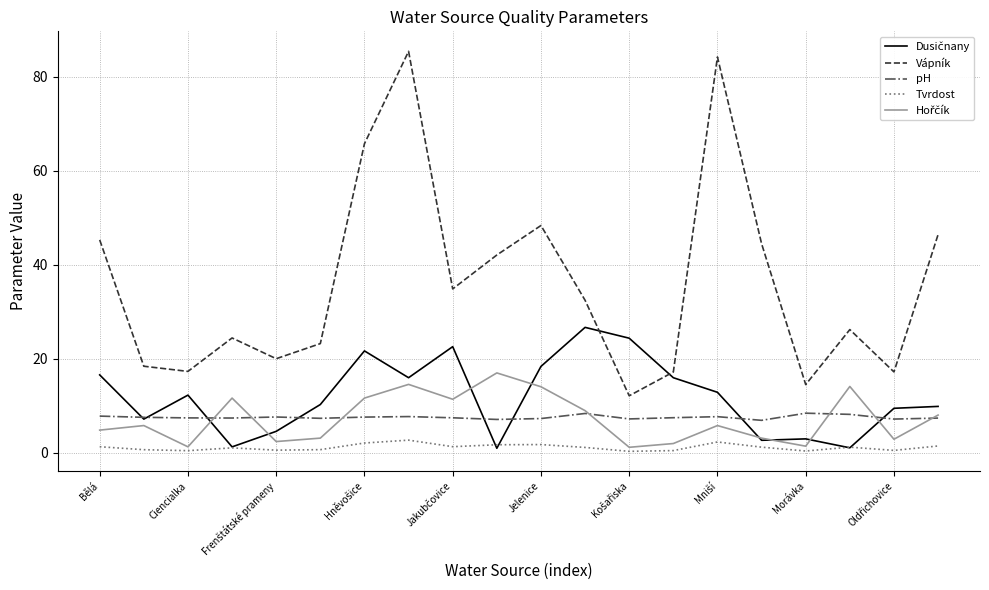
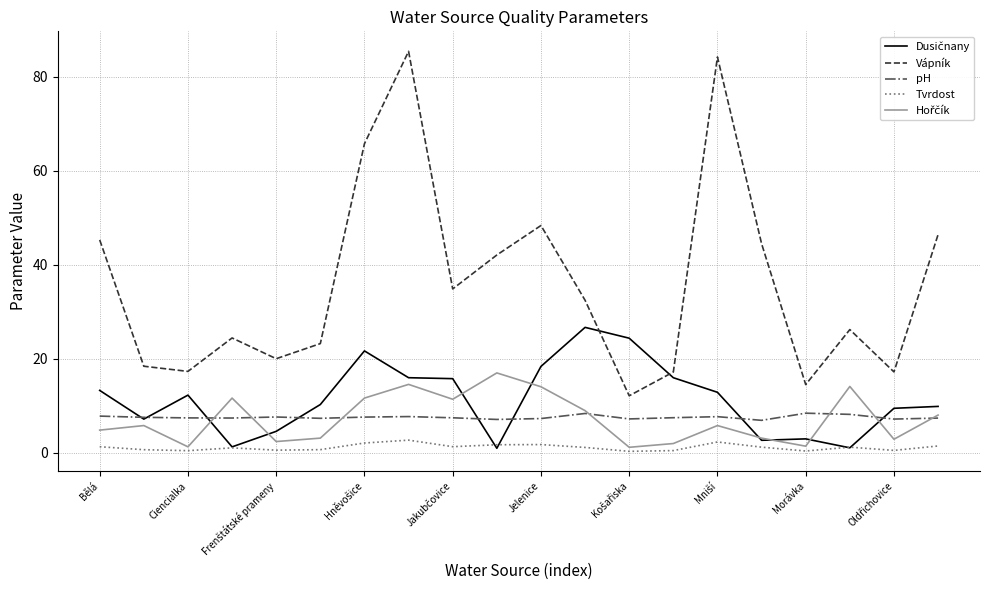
Dusičnany, Bělá: 17 -> 13
Dusičnany, Jakubčovice: 23 -> 16
